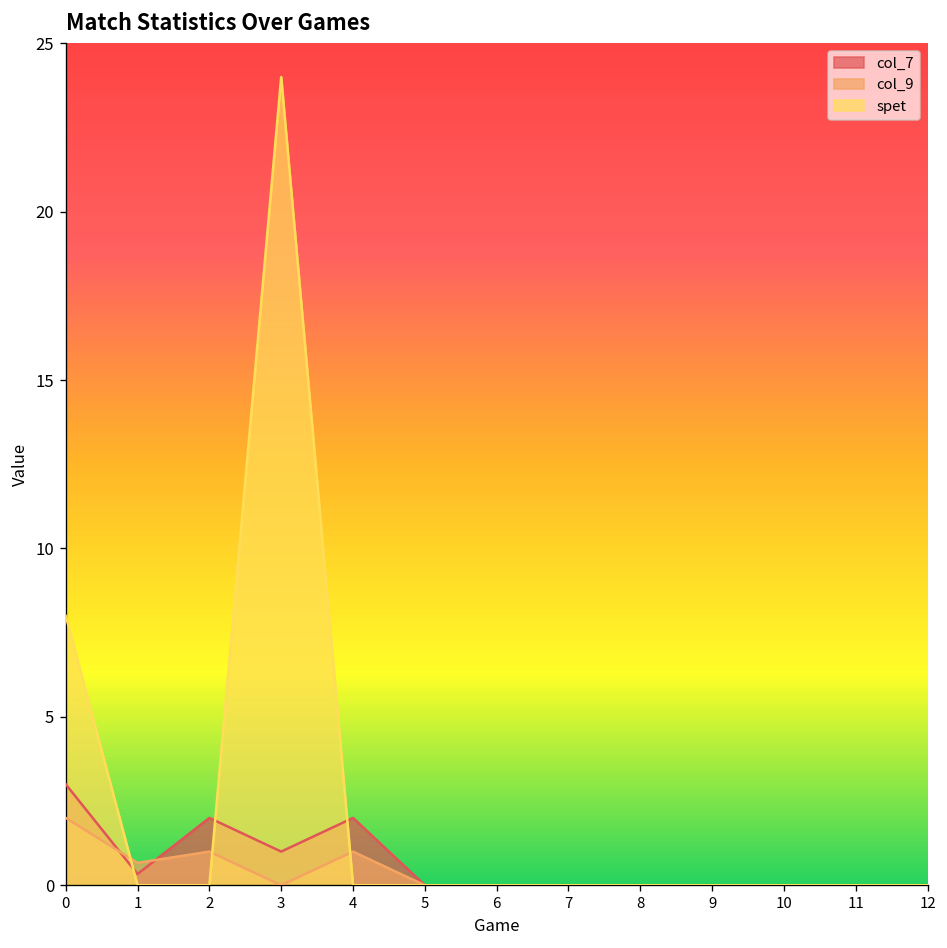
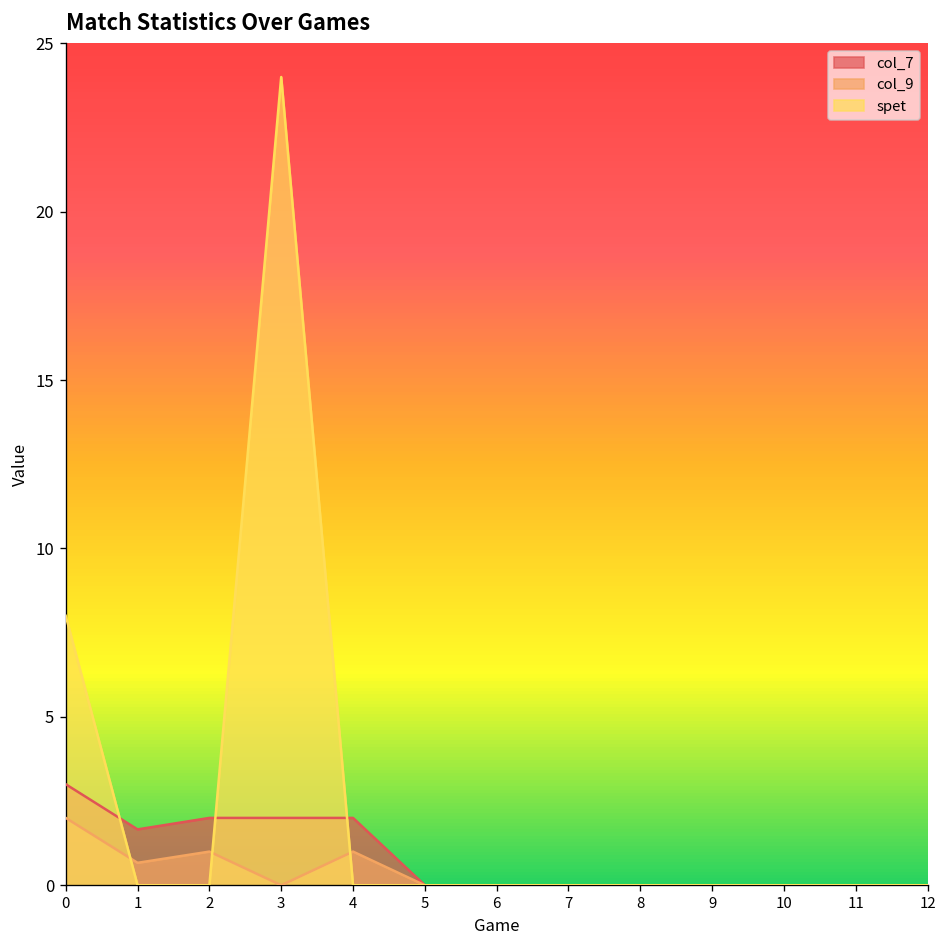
col_7, 1: 0.3 -> 1.7
col_7, 3: 1 -> 2
